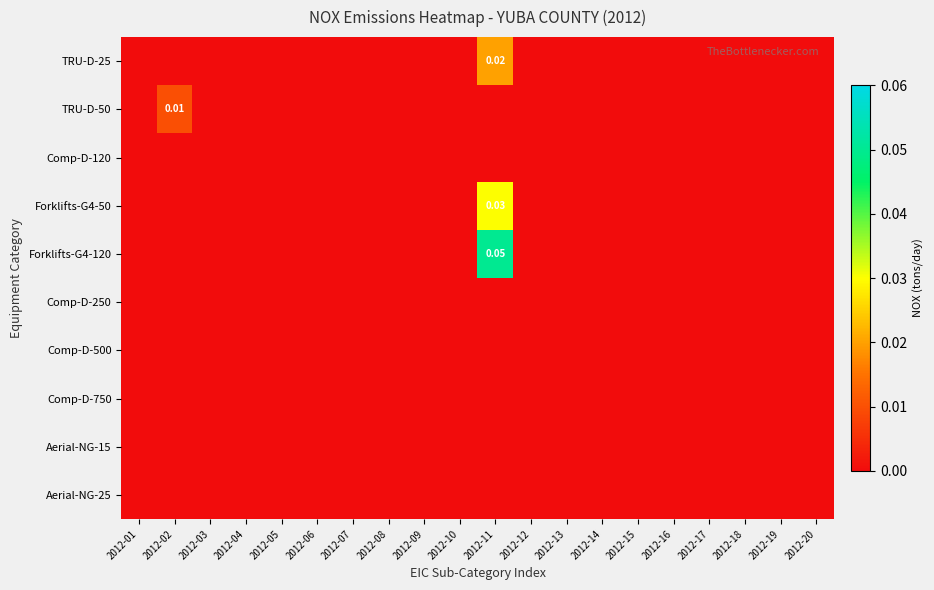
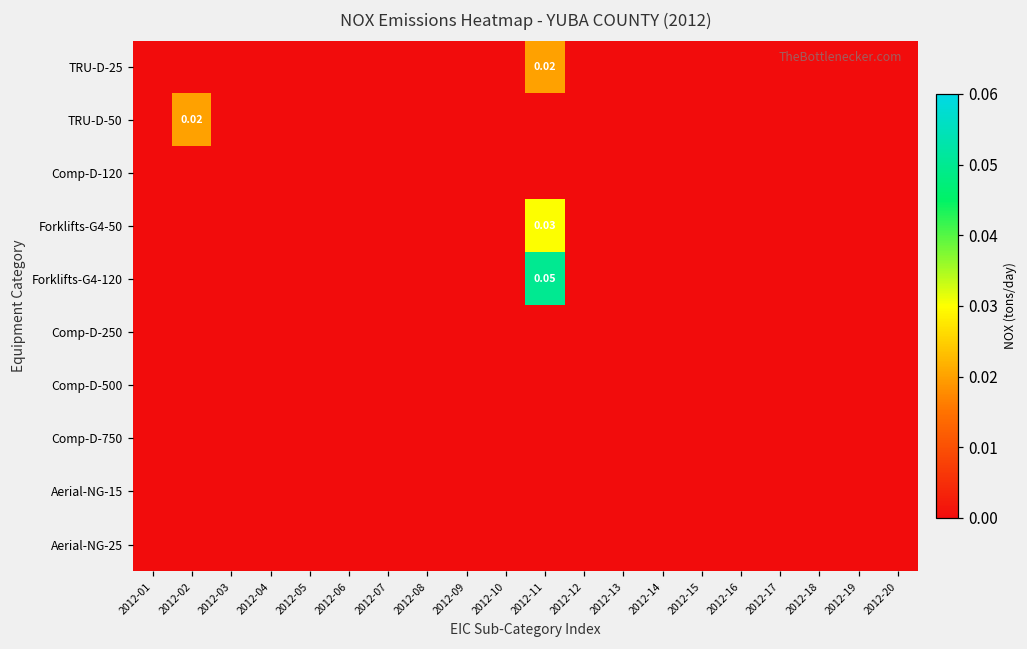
TRU-D-50, 2012-02: 0.01 -> 0.02
